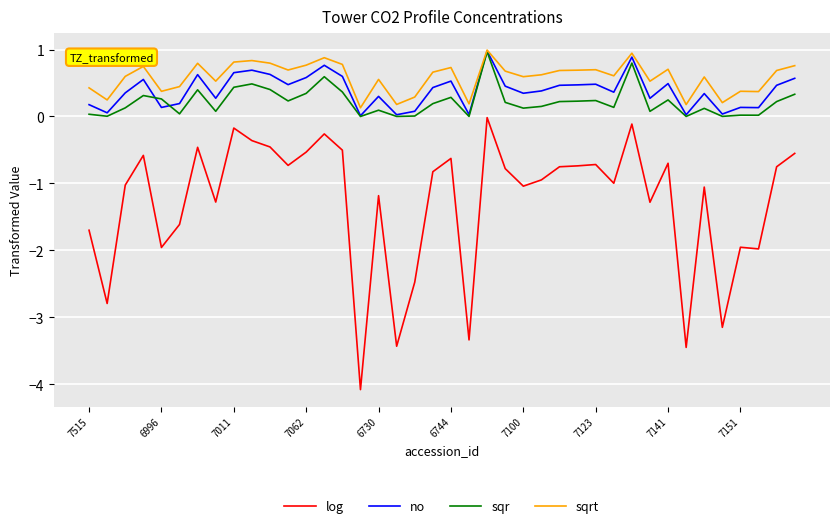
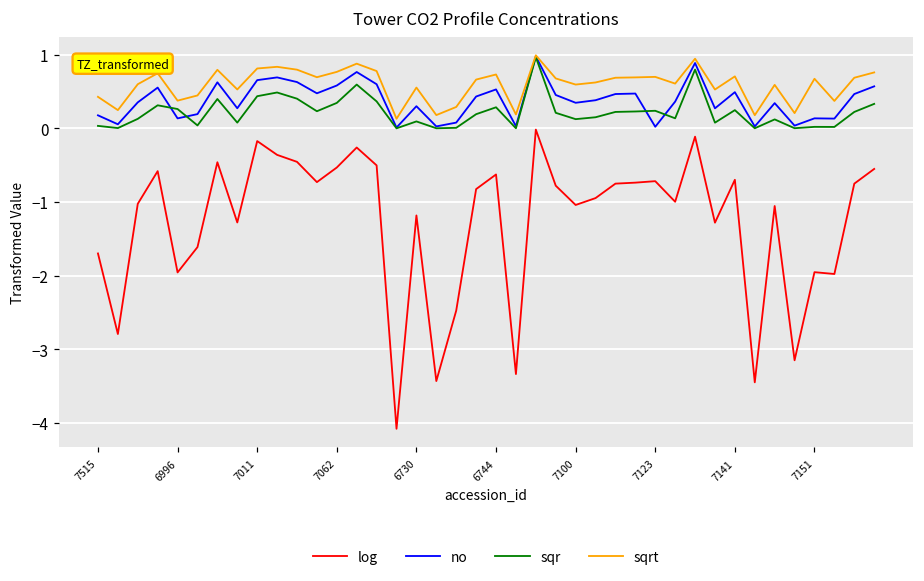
no, 7123: 0.5 -> 0.0
sqrt, 7151: 0.4 -> 0.7
